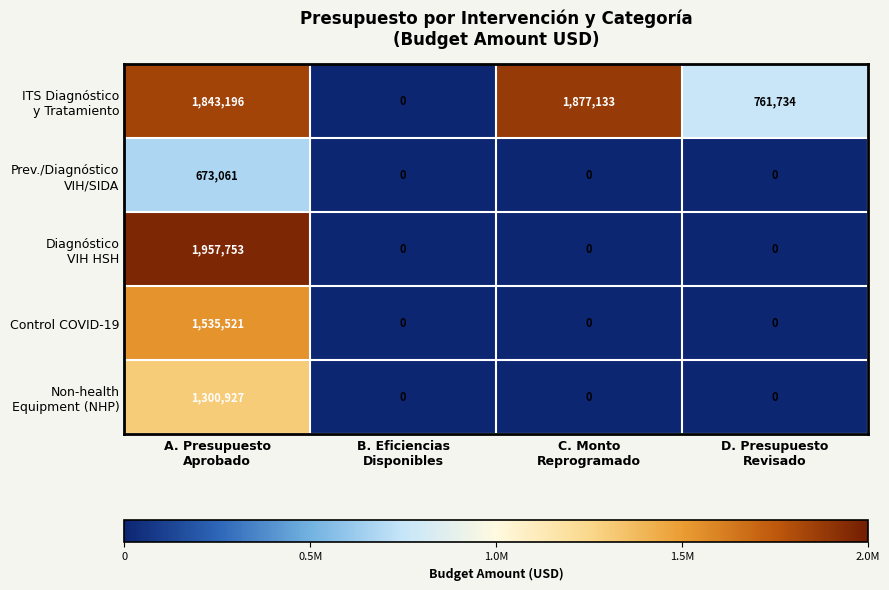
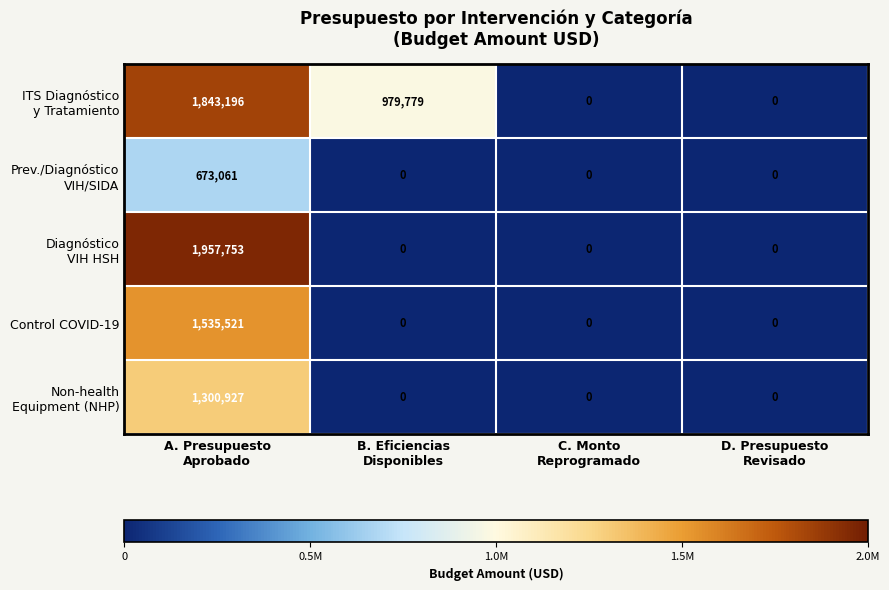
ITS Diagnóstico y Tratamiento, B. Eficiencias Disponibles: 0 -> 979,779
ITS Diagnóstico y Tratamiento, C. Monto Reprogramado: 1,877,133 -> 0
ITS Diagnóstico y Tratamiento, D. Presupuesto Revisado: 761,734 -> 0
